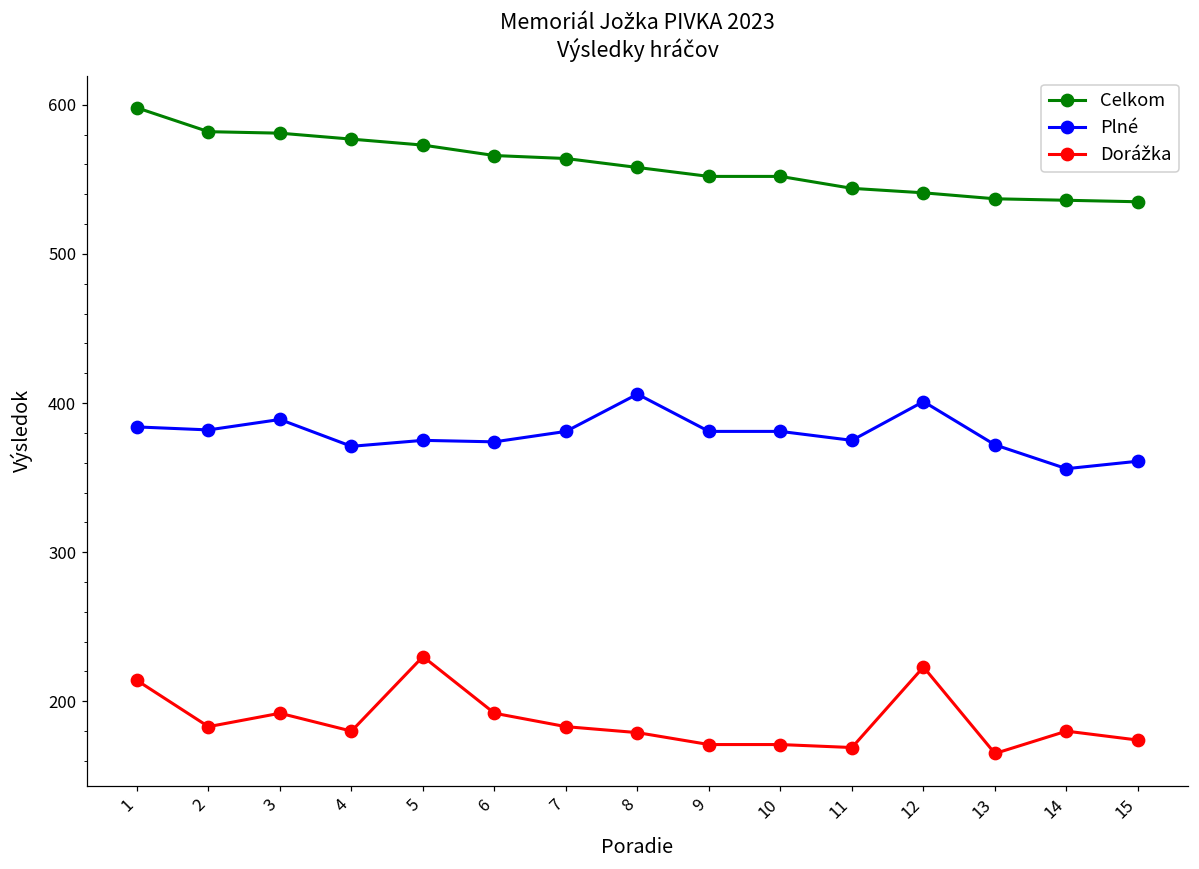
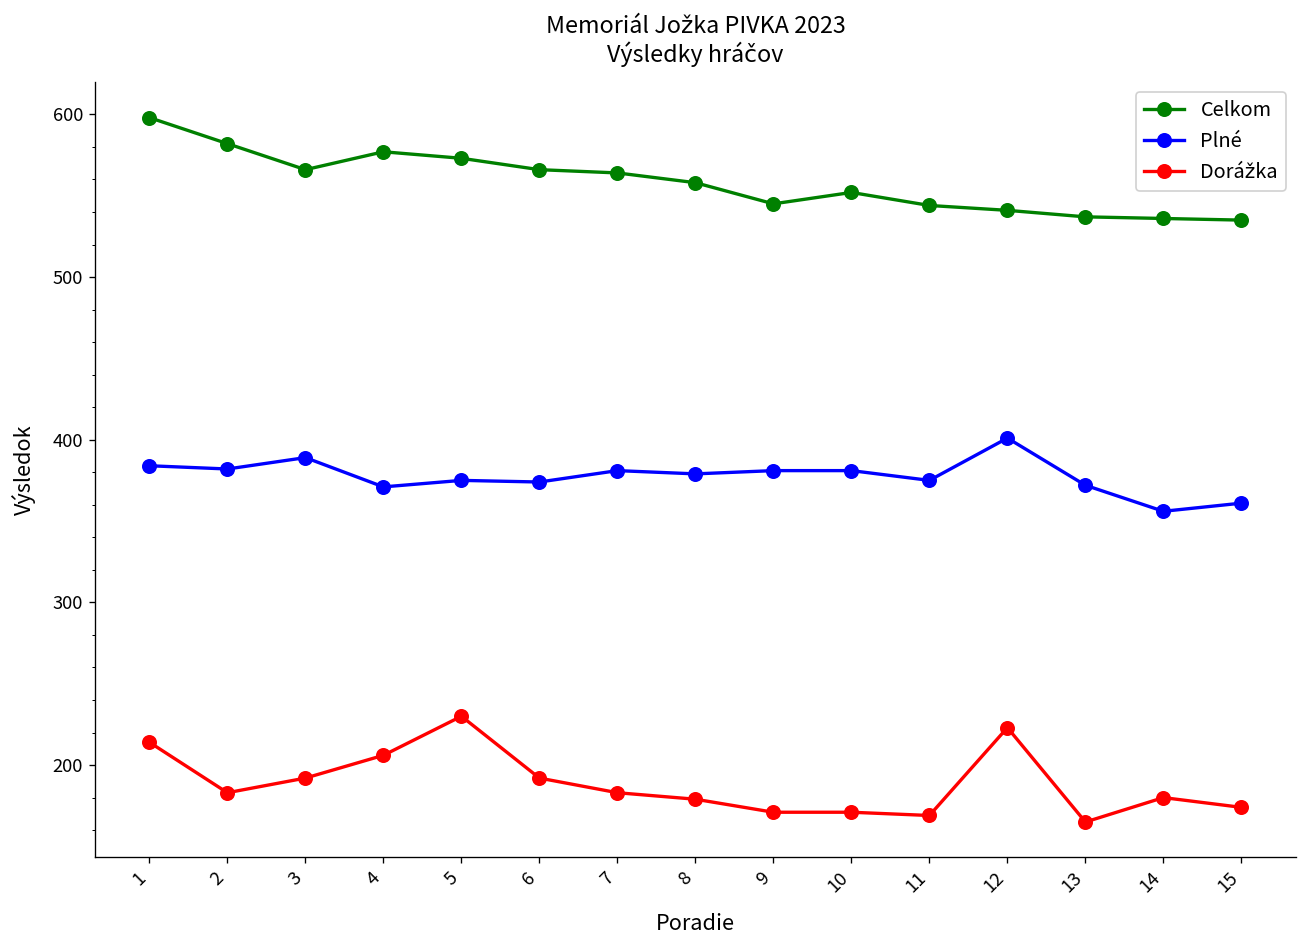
Celkom, 3: 581 -> 566
Dorážka, 4: 180 -> 206
Plné, 8: 406 -> 379
Celkom, 9: 552 -> 545
